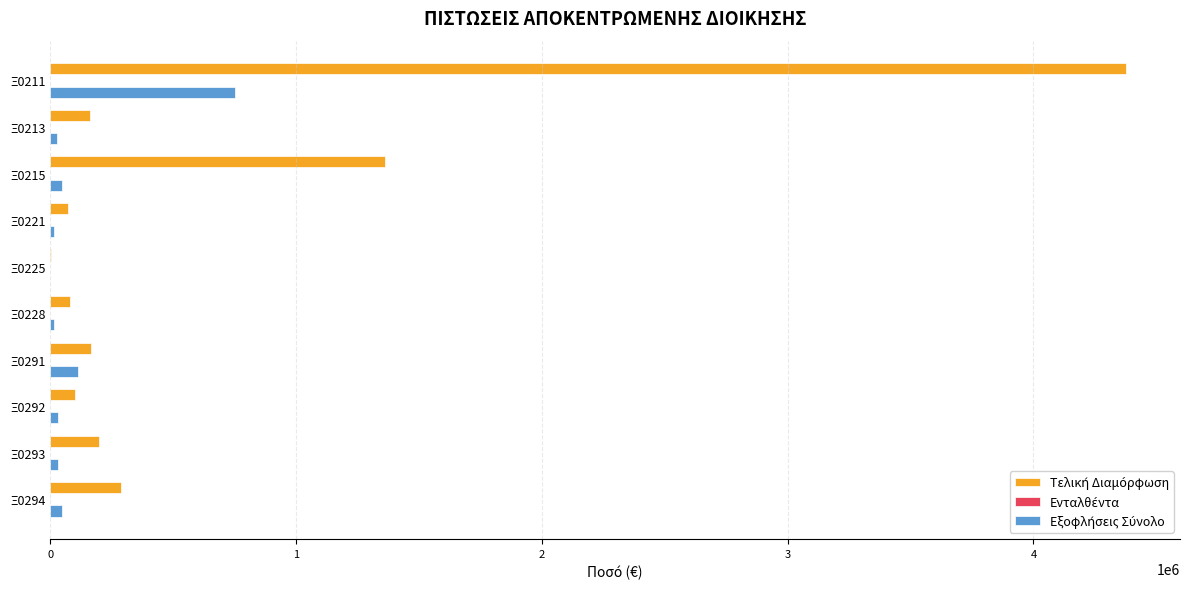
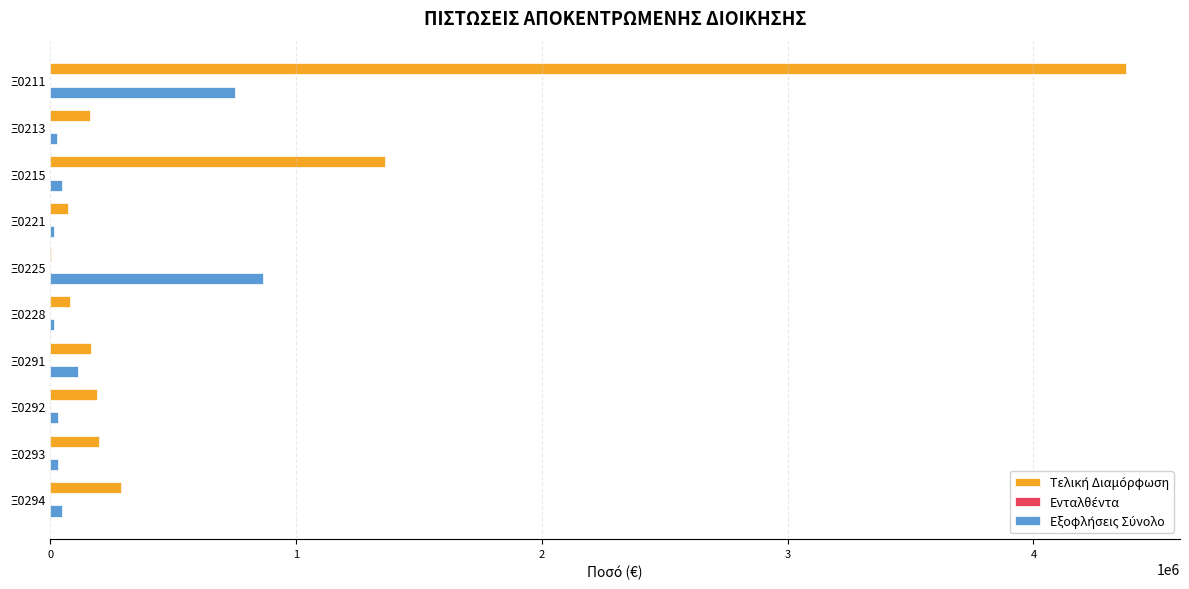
Εξοφλήσεις Σύνολο, Ξ0225: 0 -> 860000
Τελική Διαμόρφωση, Ξ0292: 100000 -> 190000
